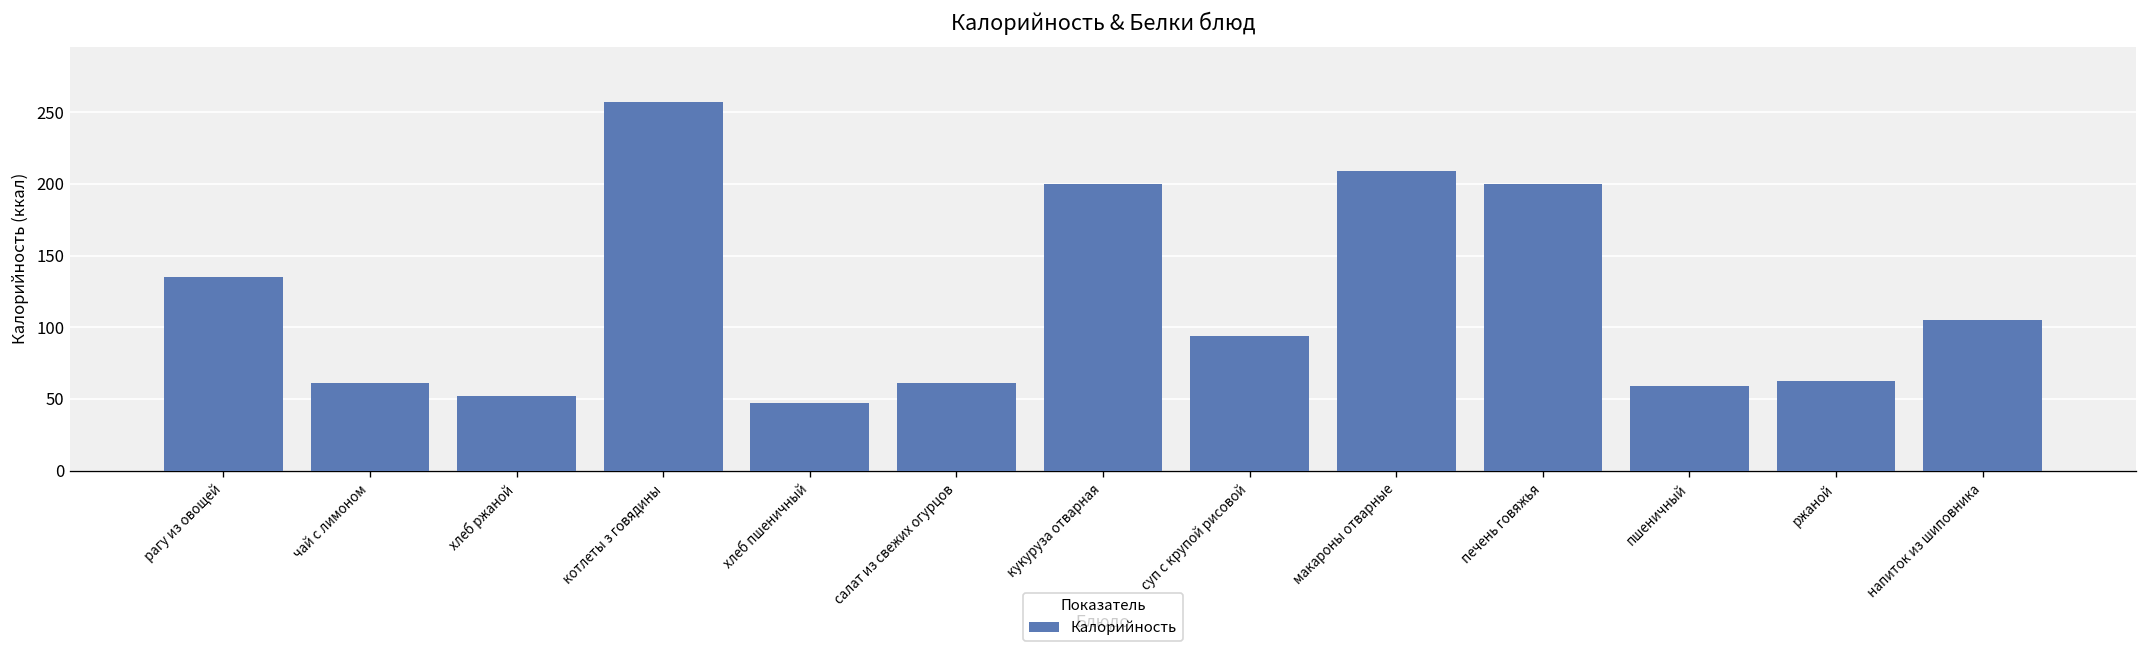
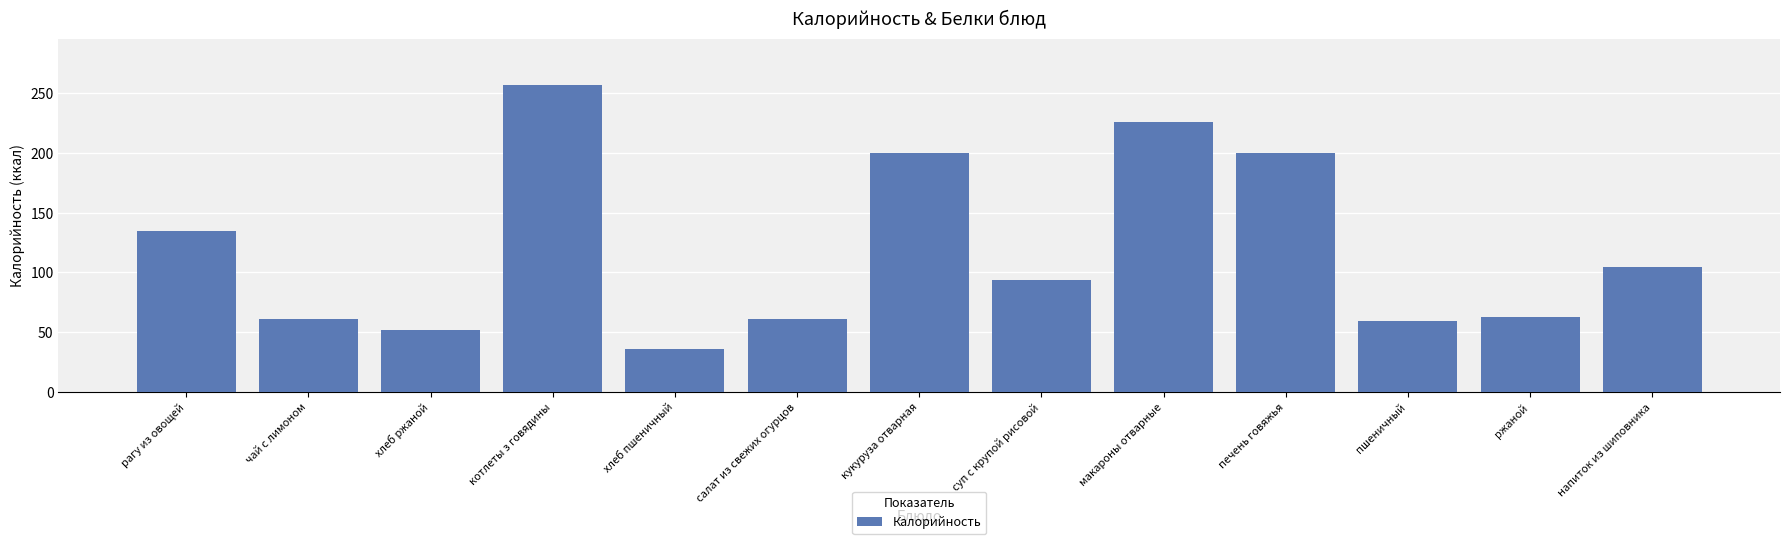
хлеб пшеничный: 47 -> 36
макароны отварные: 209 -> 226
